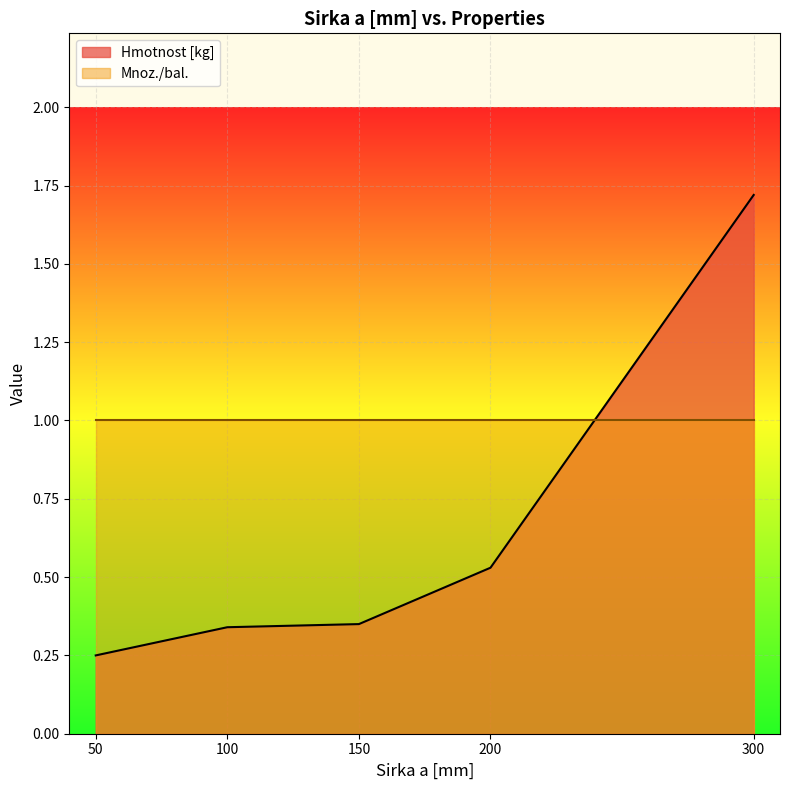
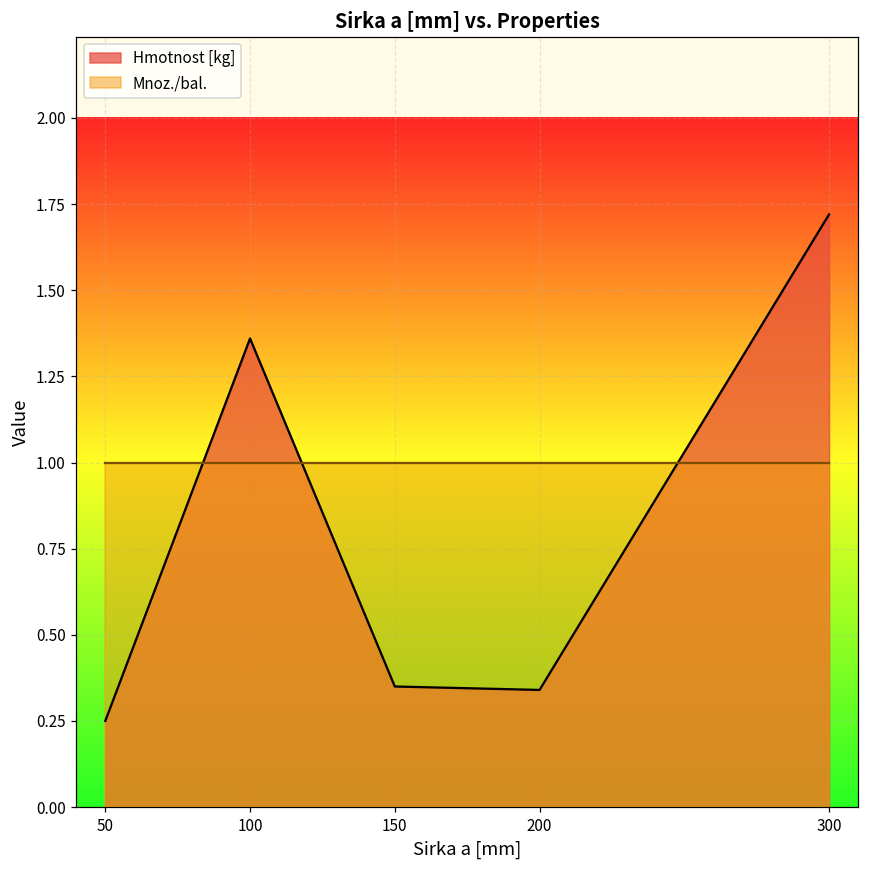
Hmotnost [kg], 100: 0.34 -> 1.36
Hmotnost [kg], 200: 0.53 -> 0.34
